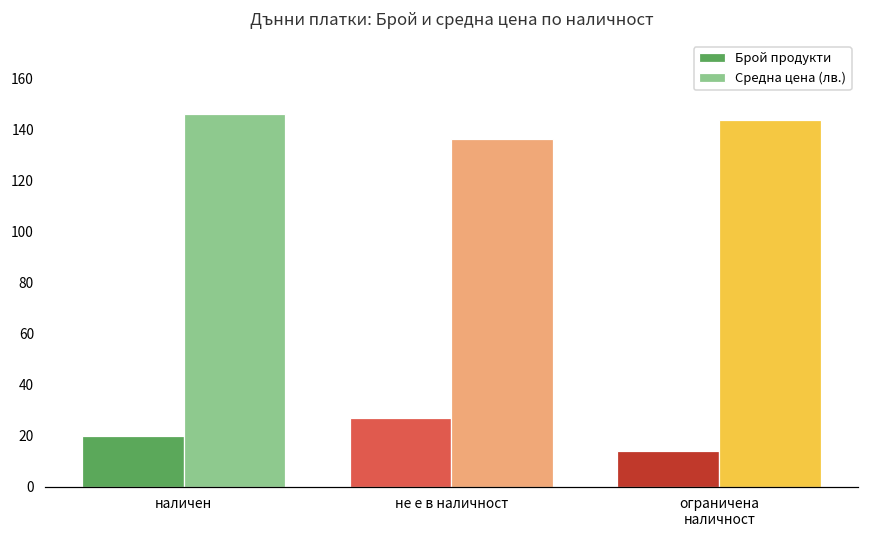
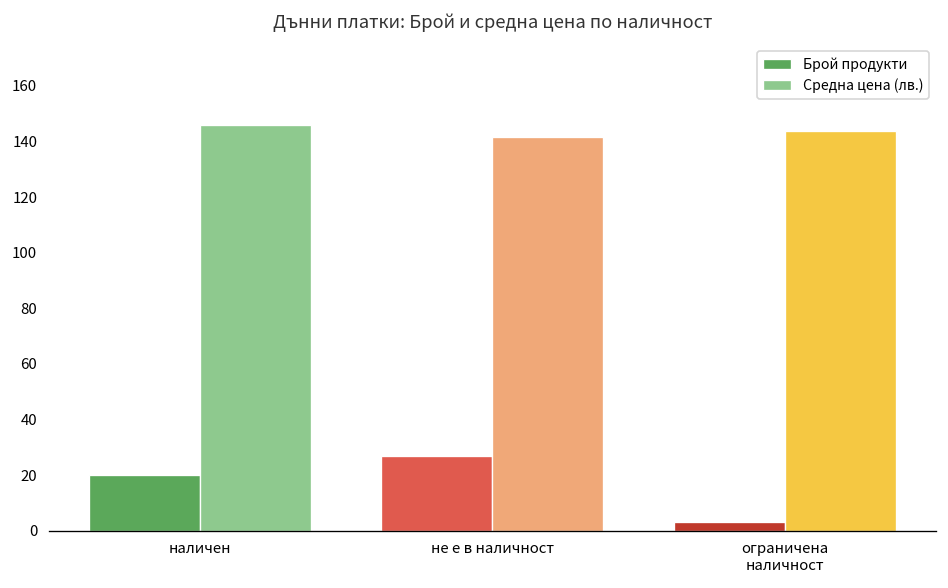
Средна цена (лв.), не е в наличност: 136 -> 142
Брой продукти, ограничена наличност: 14 -> 3
